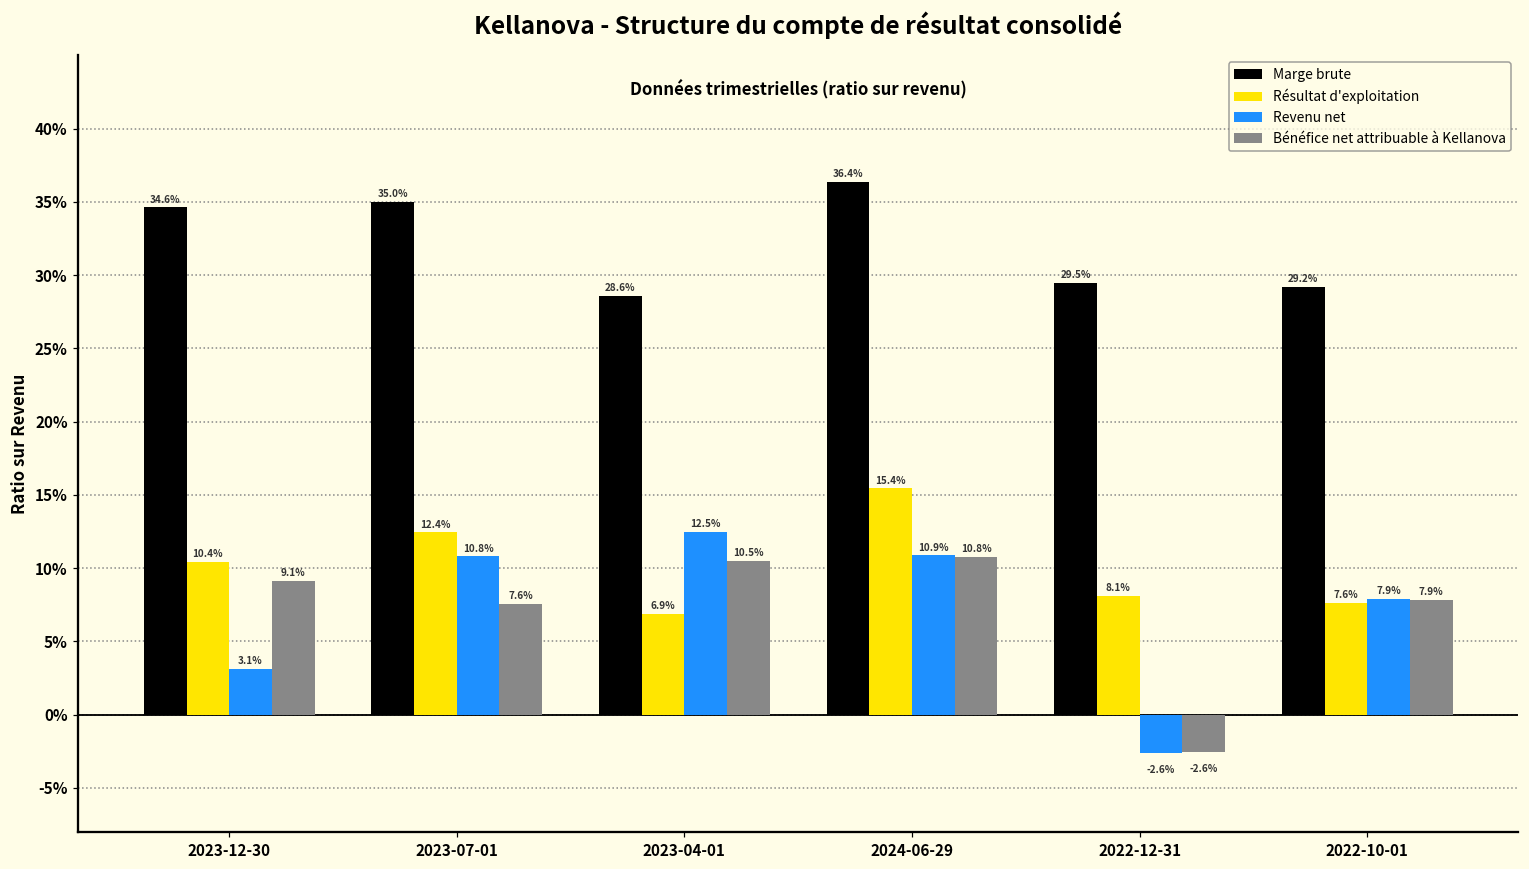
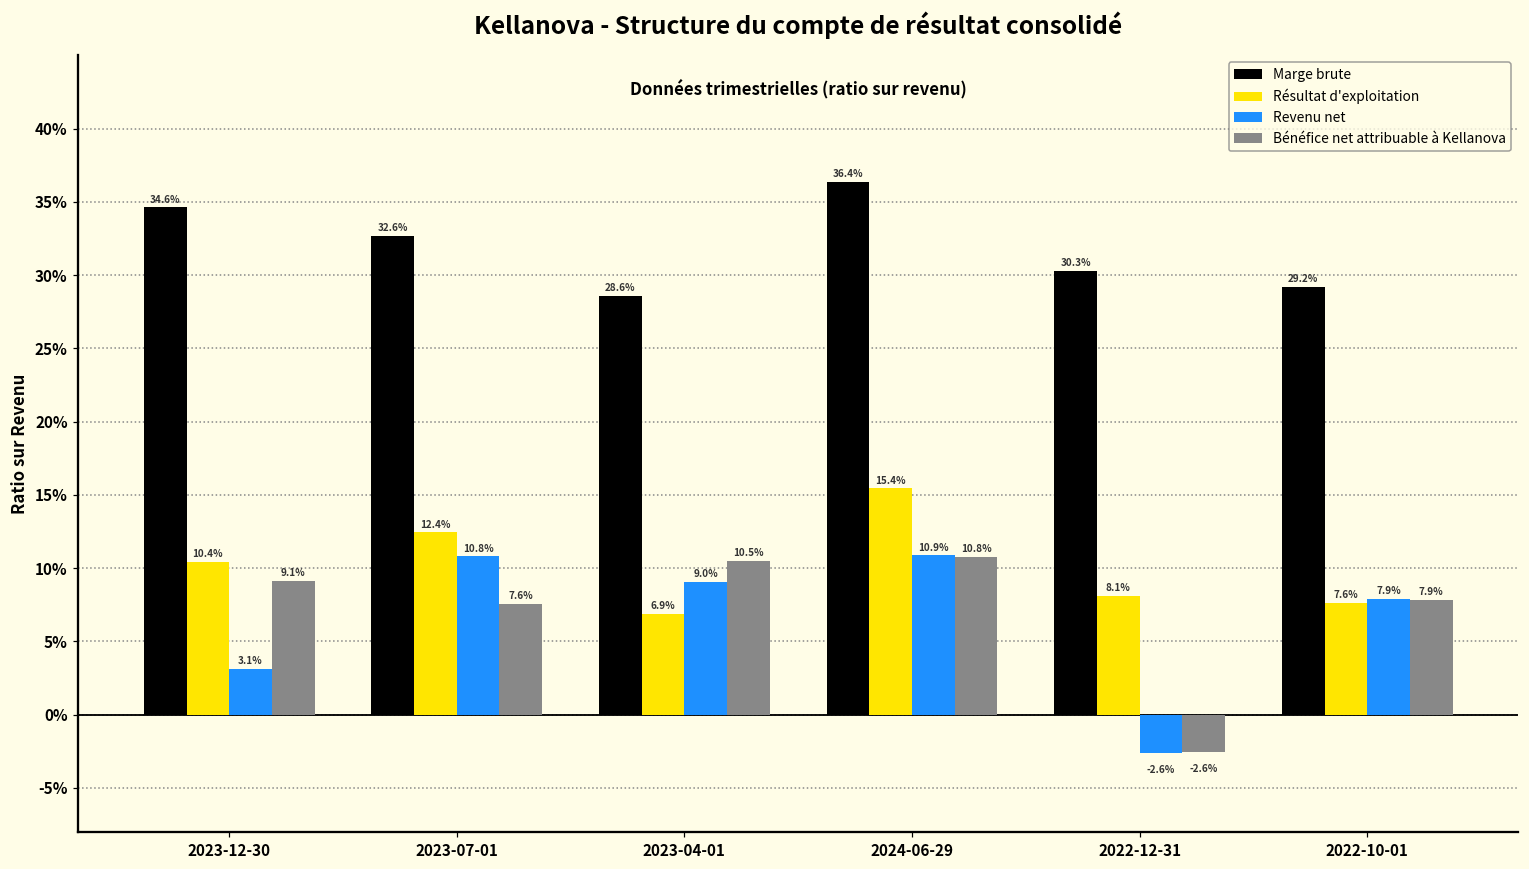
Marge brute, 2023-07-01: 35.0% -> 32.6%
Revenu net, 2023-04-01: 12.5% -> 9.0%
Marge brute, 2022-12-31: 29.5% -> 30.3%
